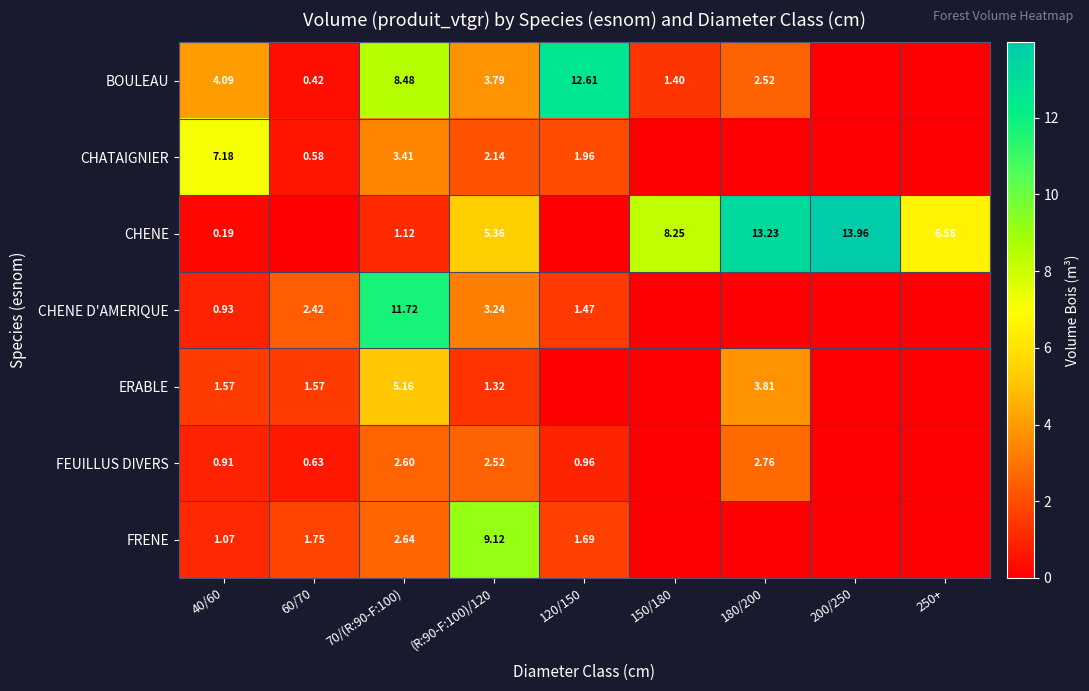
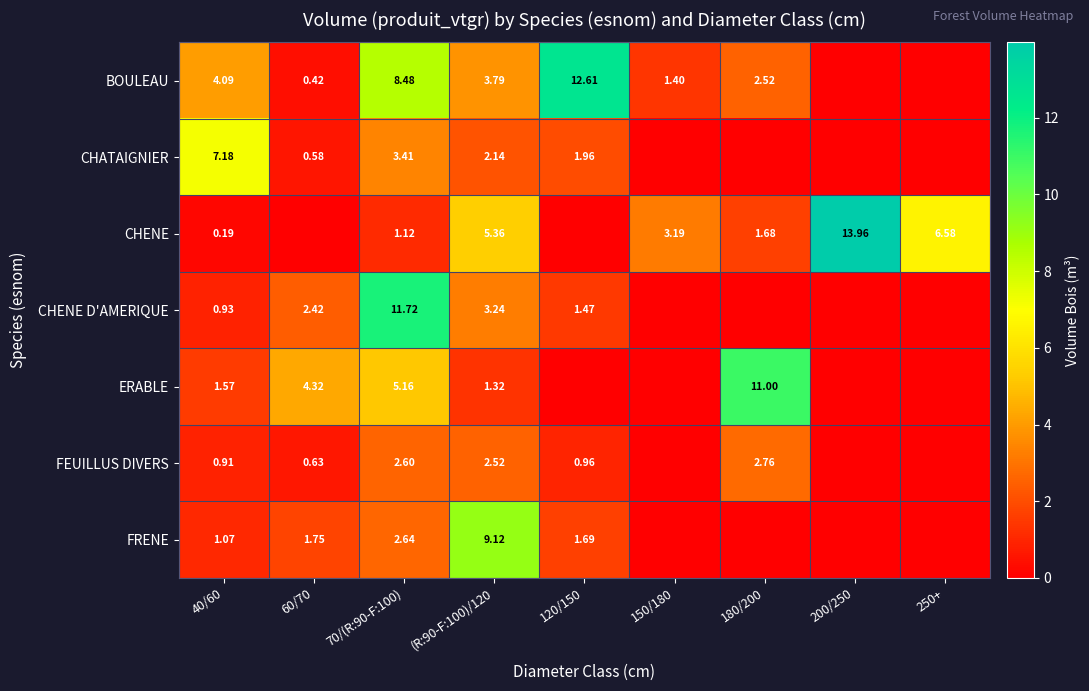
CHENE, 150/180: 8.25 -> 3.19
CHENE, 180/200: 13.23 -> 1.68
ERABLE, 60/70: 1.57 -> 4.32
ERABLE, 180/200: 3.81 -> 11.00
